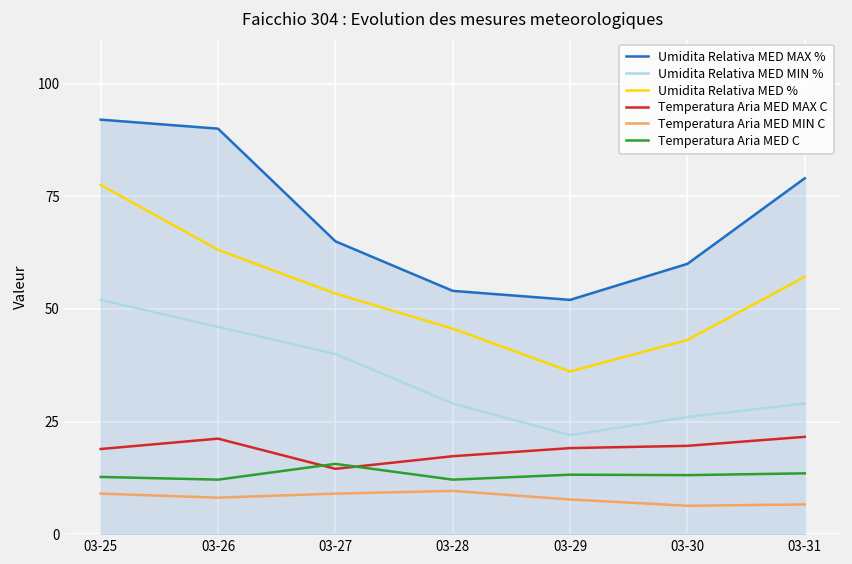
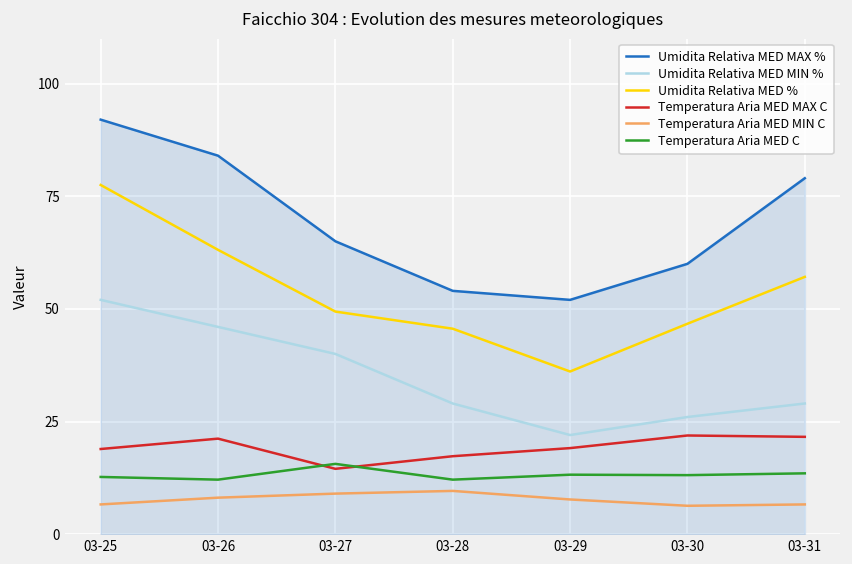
Temperatura Aria MED MIN C, 03-25: 9 -> 7
Umidita Relativa MED MAX %, 03-26: 90 -> 84
Umidita Relativa MED %, 03-27: 53 -> 49
Umidita Relativa MED %, 03-30: 43 -> 47
Temperatura Aria MED MAX C, 03-30: 20 -> 22
